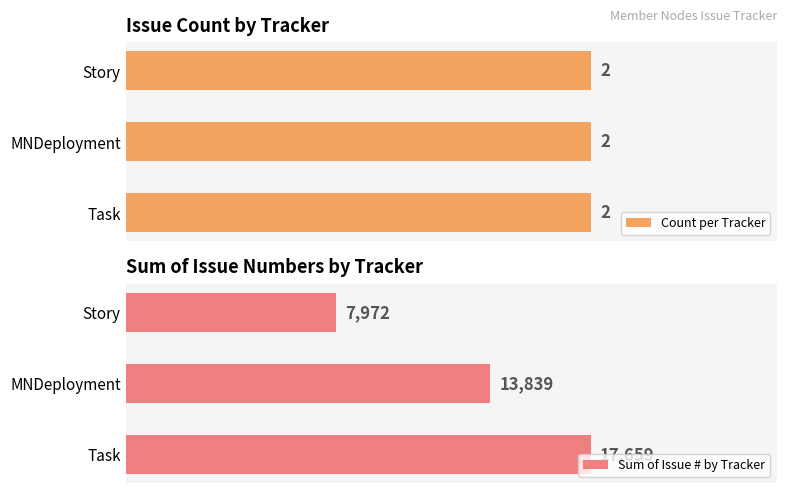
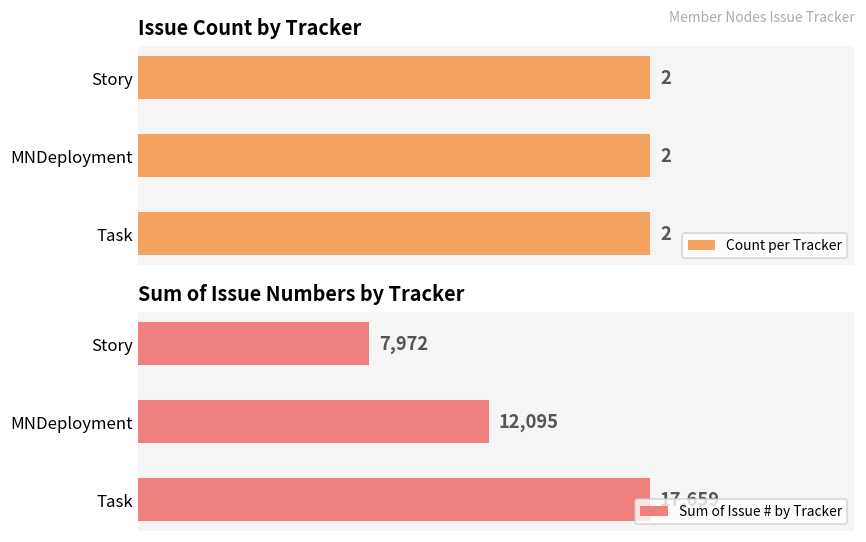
Sum of Issue Numbers by Tracker, MNDeployment: 13,839 -> 12,095
